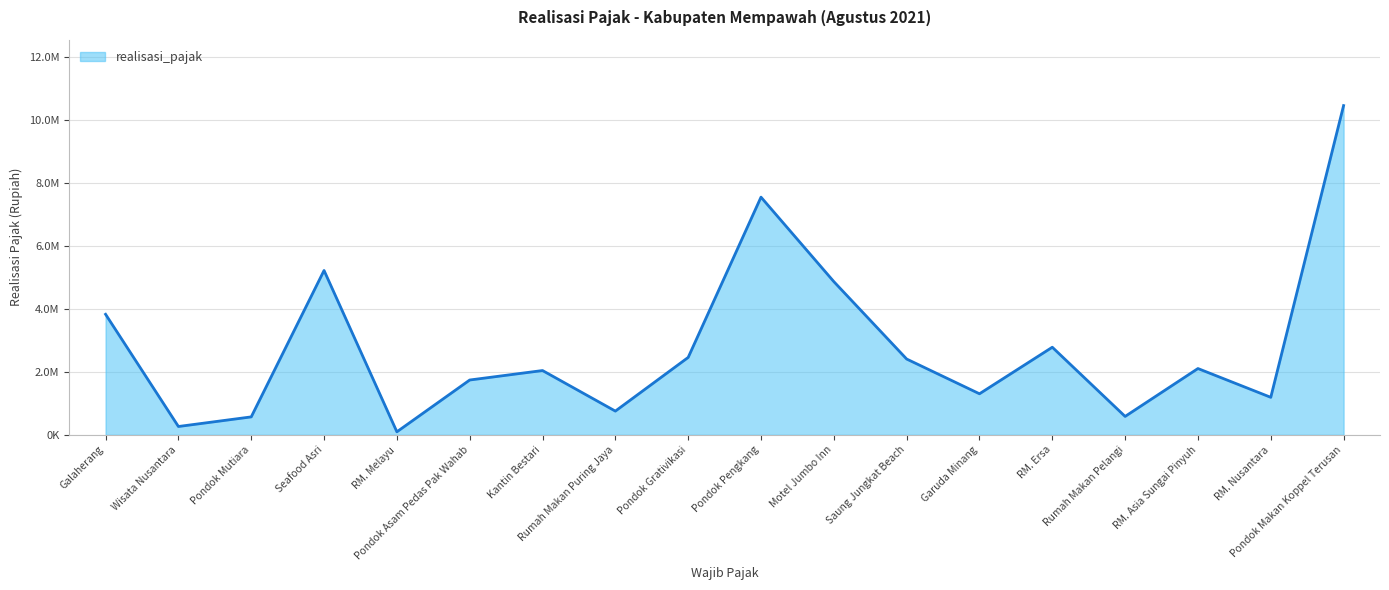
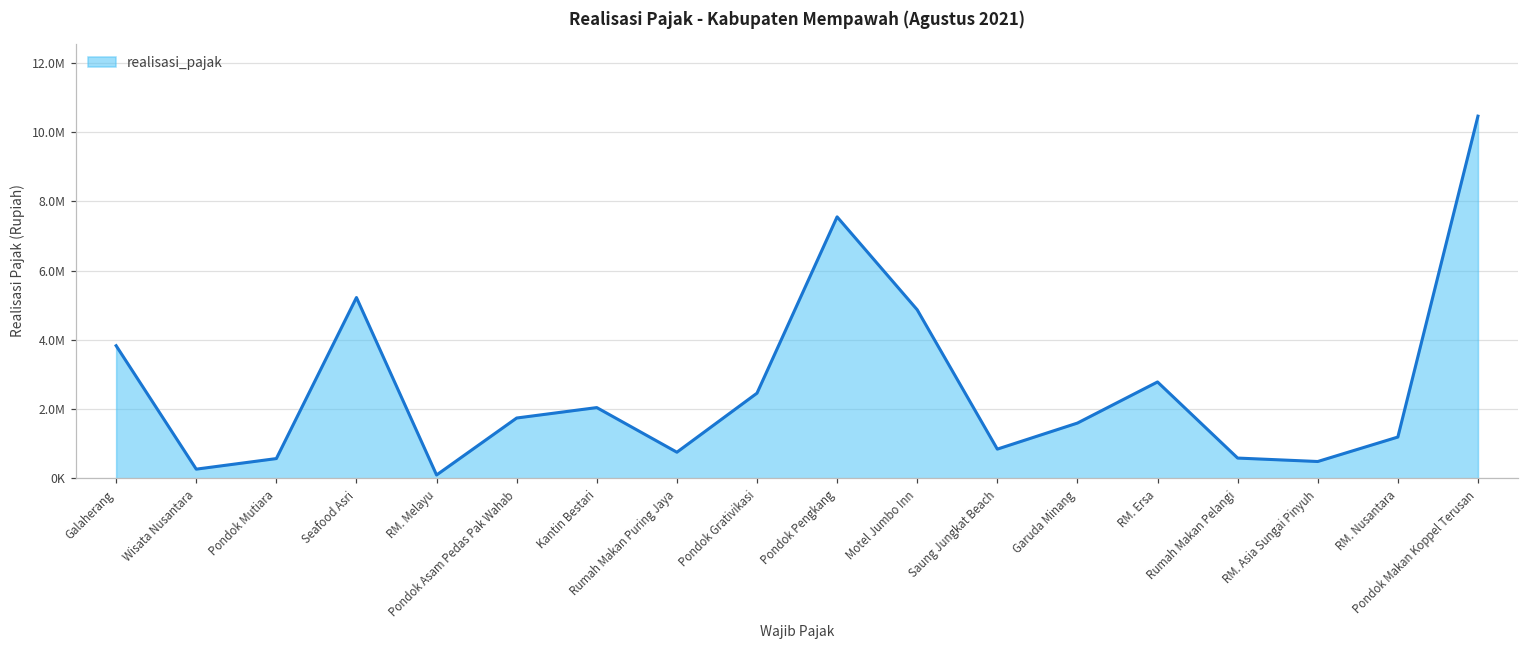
Saung Jungkat Beach: 2400000 -> 800000
Garuda Minang: 1300000 -> 1600000
RM. Asia Sungai Pinyuh: 2100000 -> 500000
